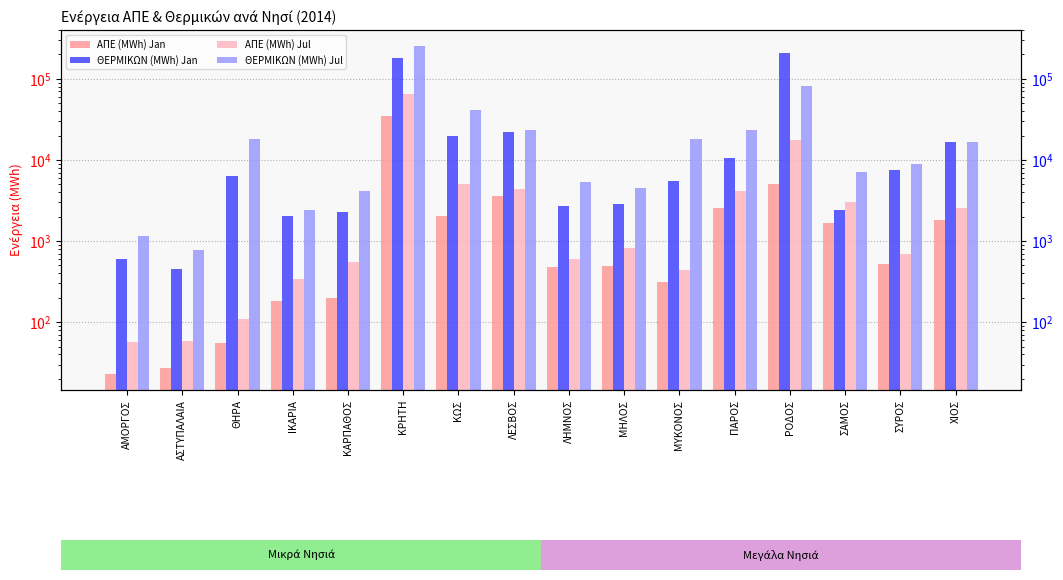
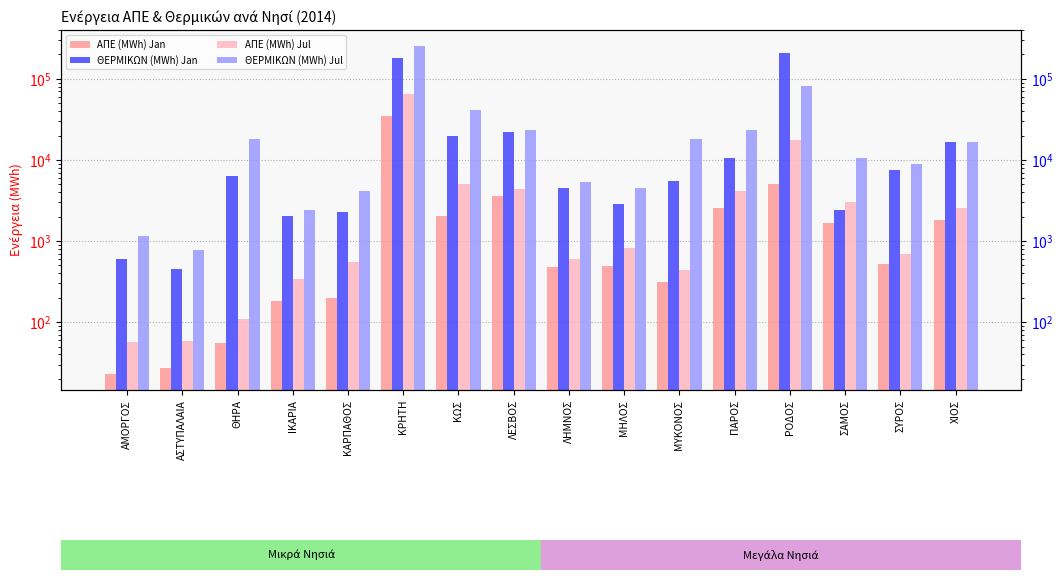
ΘΕΡΜΙΚΩΝ (MWh) Jan, ΛΗΜΝΟΣ: 2700 -> 5000
ΘΕΡΜΙΚΩΝ (MWh) Jul, ΣΑΜΟΣ: 7000 -> 11000
